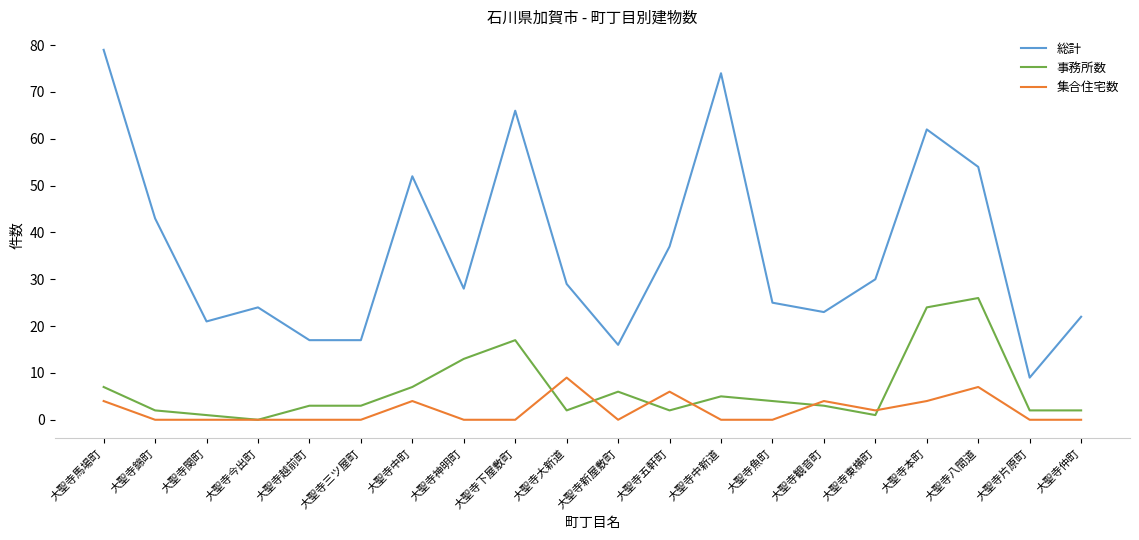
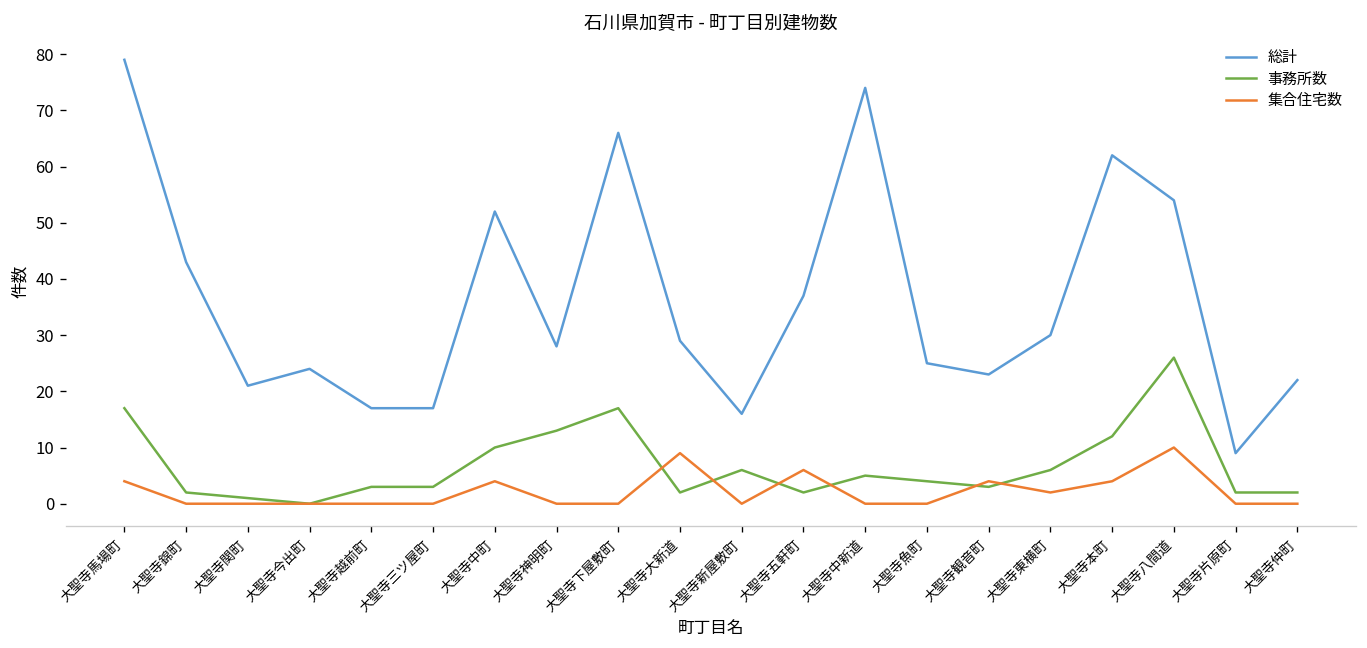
事務所数, 大聖寺馬場町: 7 -> 17
事務所数, 大聖寺中町: 7 -> 10
事務所数, 大聖寺東横町: 1 -> 6
事務所数, 大聖寺本町: 24 -> 12
集合住宅数, 大聖寺八間道: 7 -> 10
